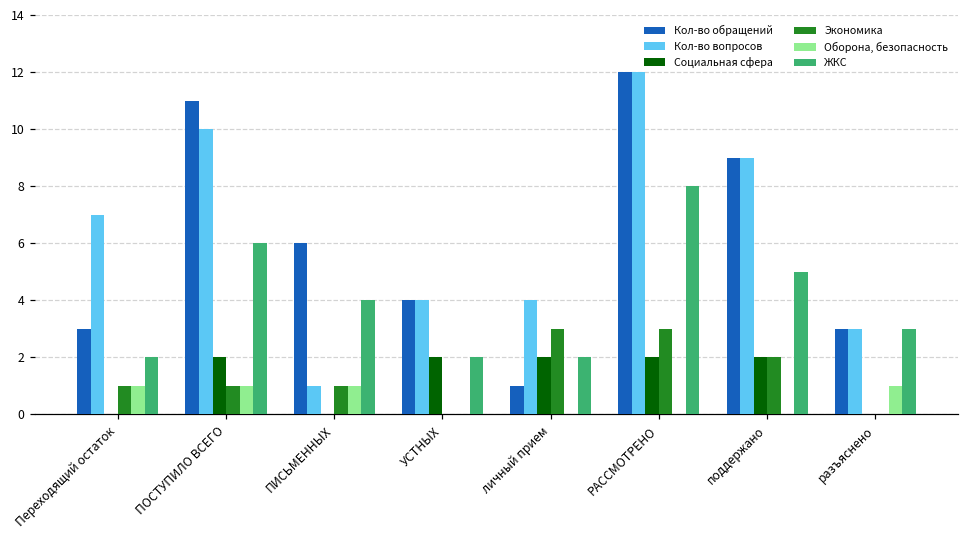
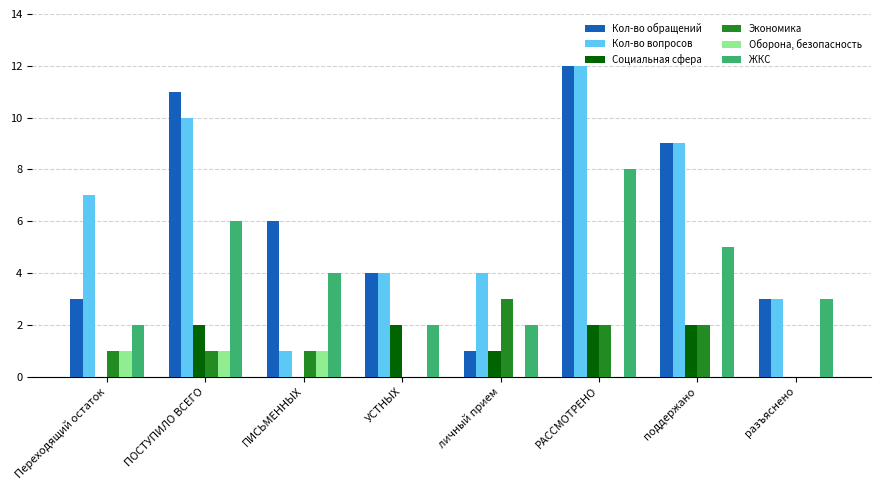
Социальная сфера, личный прием: 2 -> 1
Экономика, РАССМОТРЕНО: 3 -> 2
Оборона, безопасность, разъяснено: 1 -> 0
